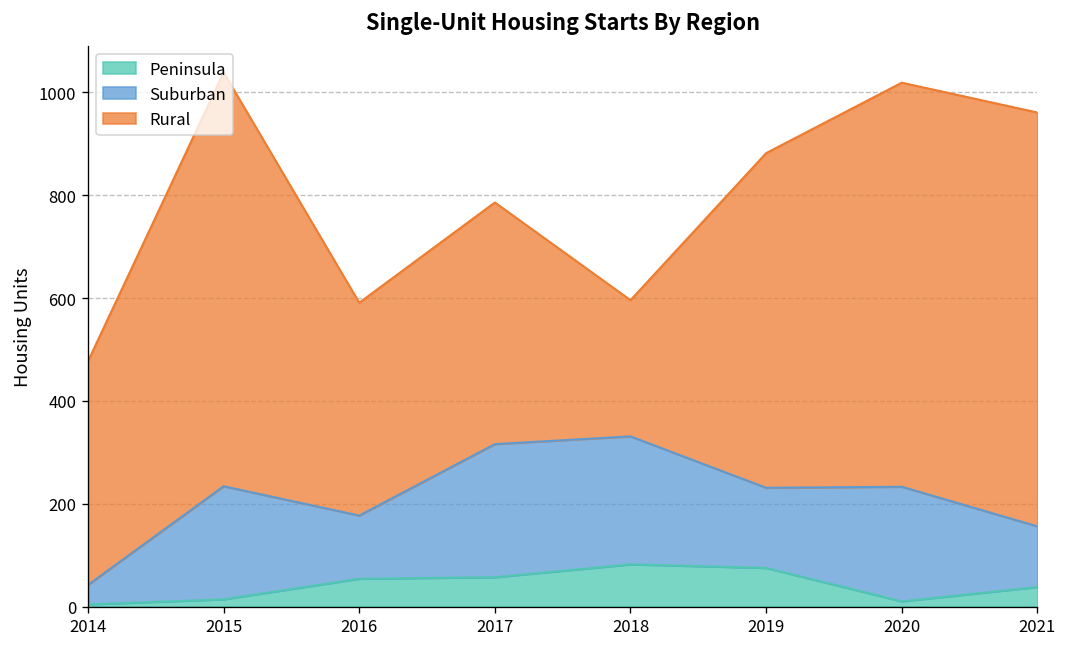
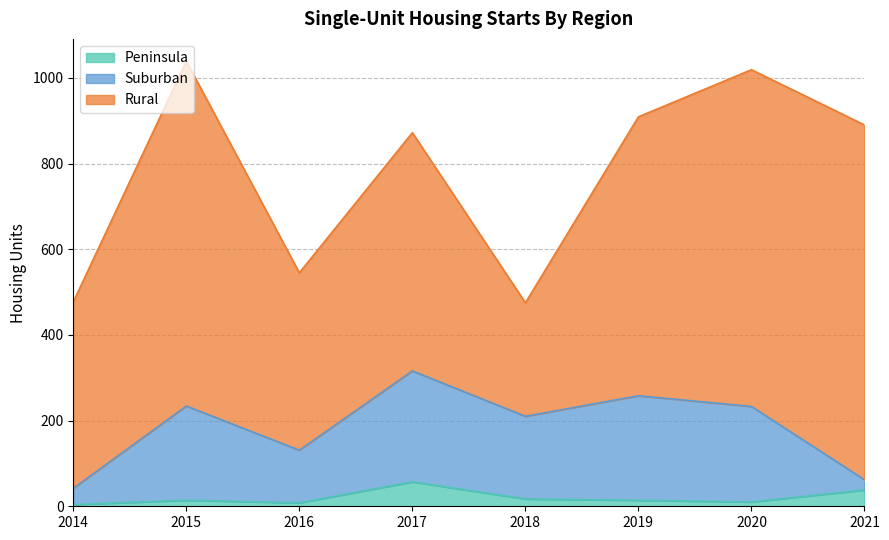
Peninsula, 2016: 50 -> 10
Rural, 2017: 470 -> 560
Peninsula, 2018: 80 -> 20
Suburban, 2018: 250 -> 190
Peninsula, 2019: 80 -> 10
Suburban, 2019: 160 -> 240
Suburban, 2021: 120 -> 20
Rural, 2021: 810 -> 830
